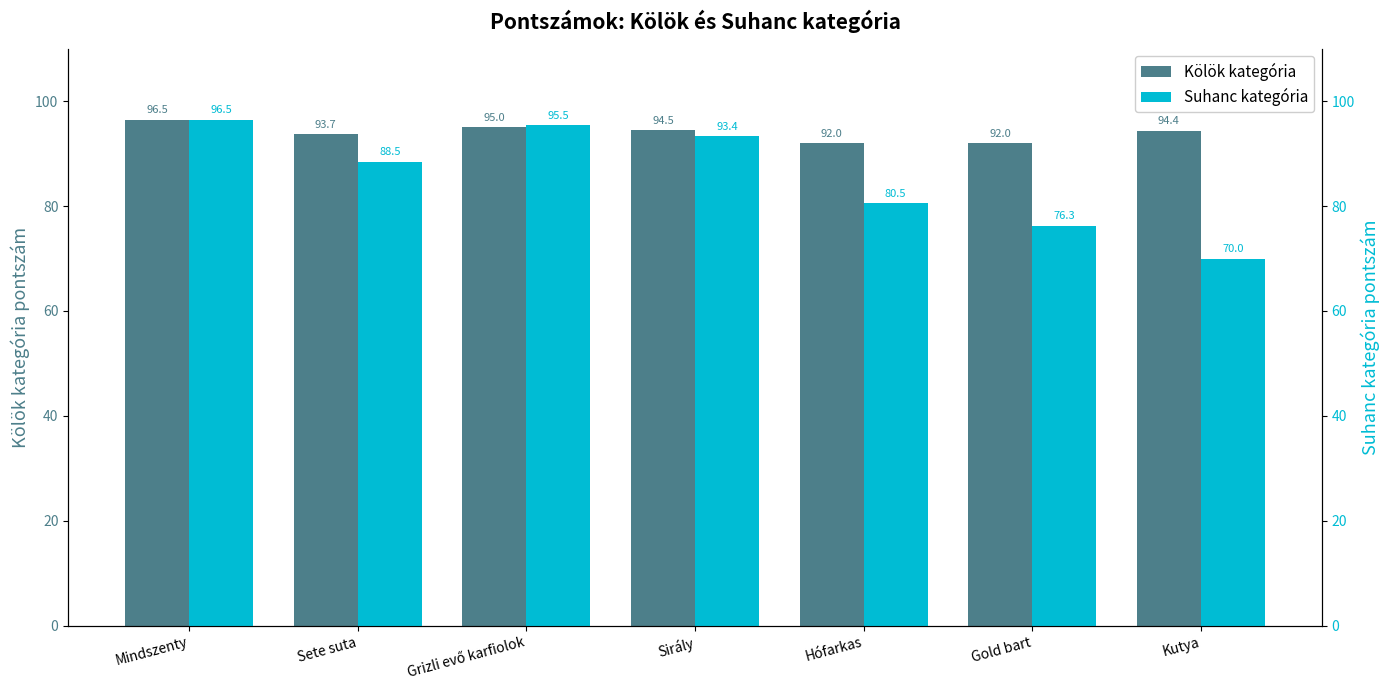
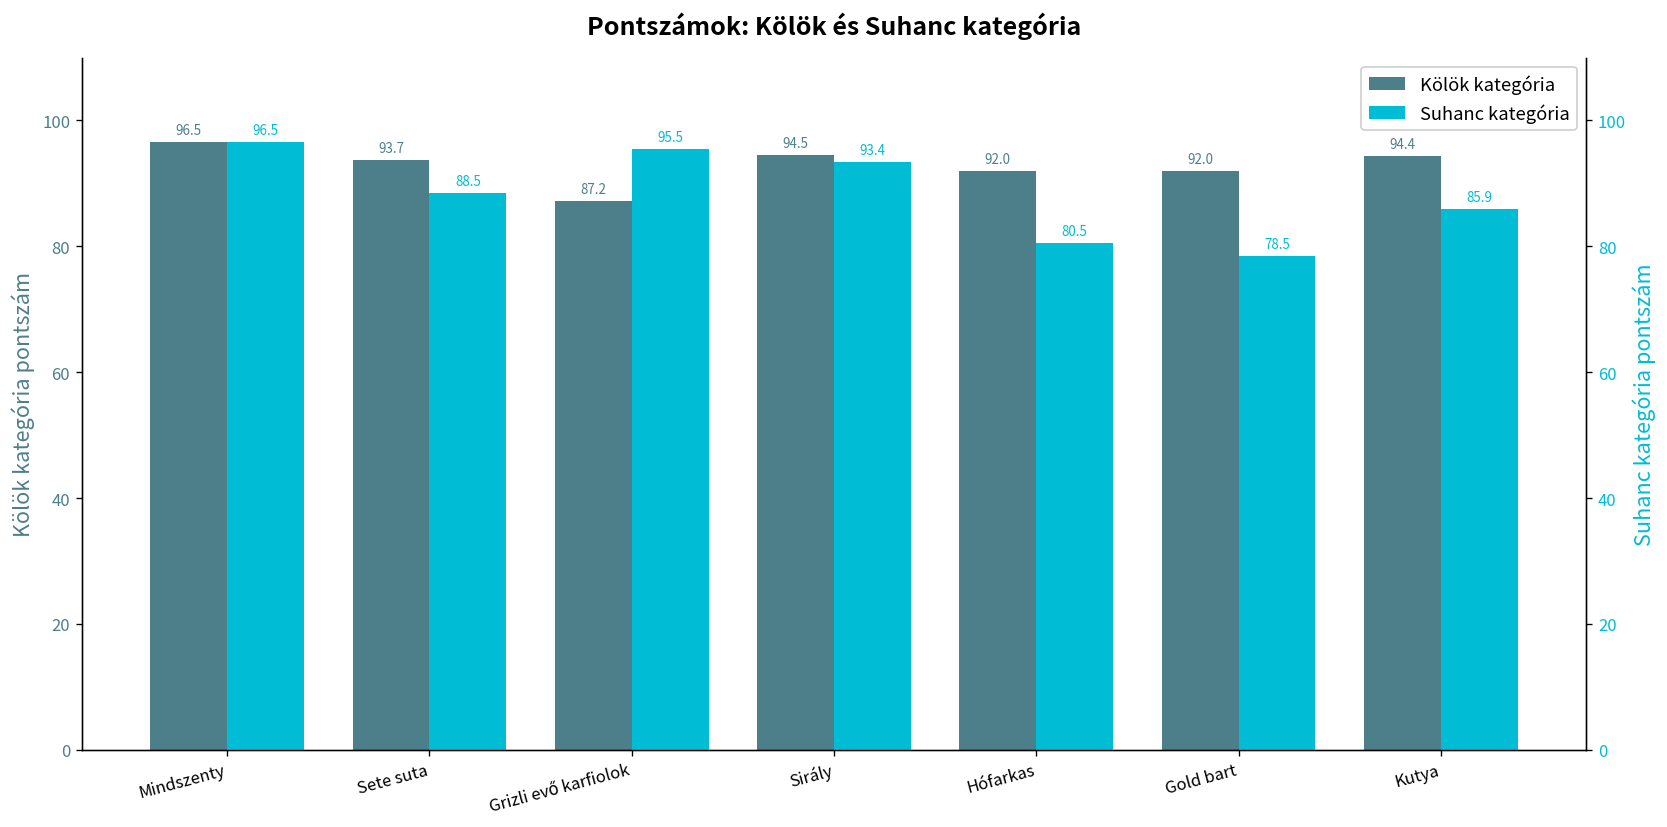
Kölök kategória, Grizli evő karfiolok: 95.0 -> 87.2
Suhanc kategória, Gold bart: 76.3 -> 78.5
Suhanc kategória, Kutya: 70.0 -> 85.9
